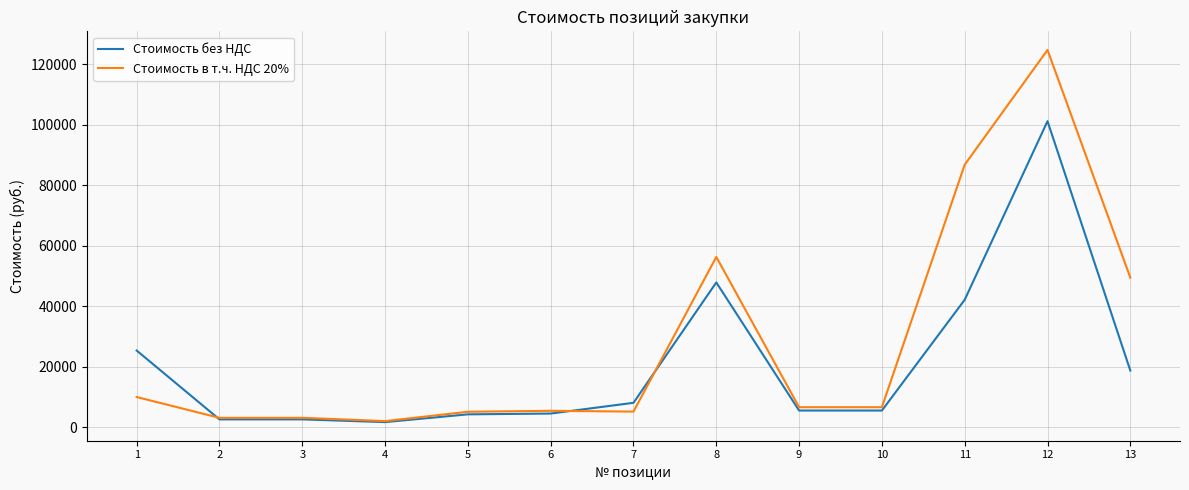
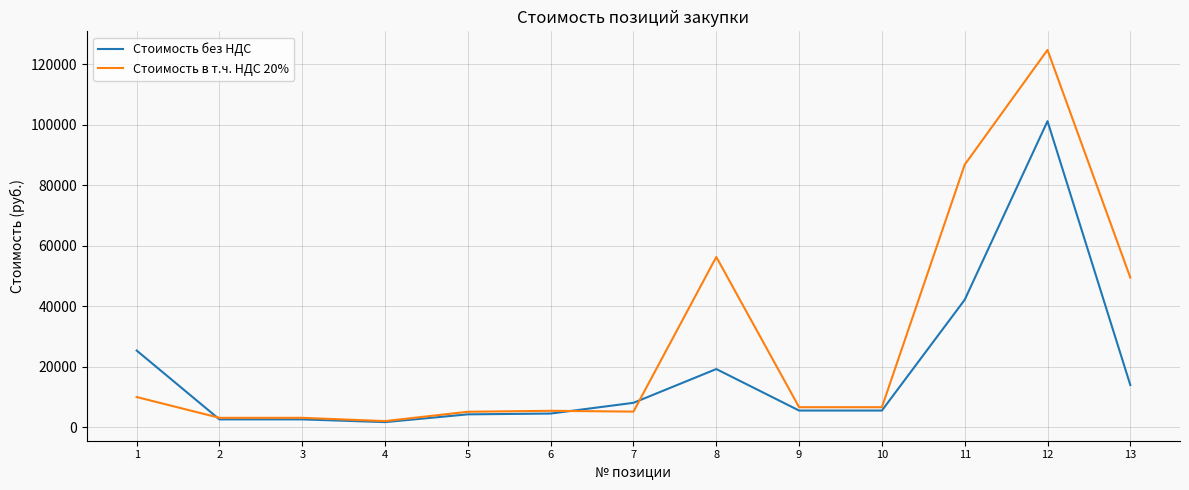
Стоимость без НДС, 8: 48000 -> 19000
Стоимость без НДС, 13: 19000 -> 14000
